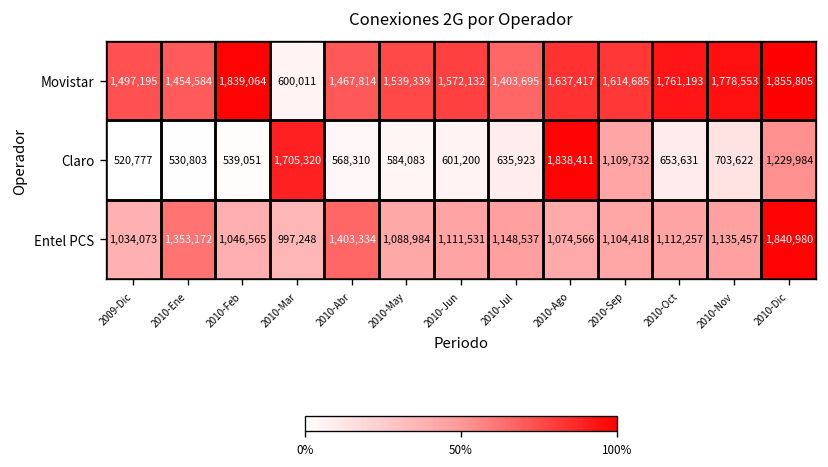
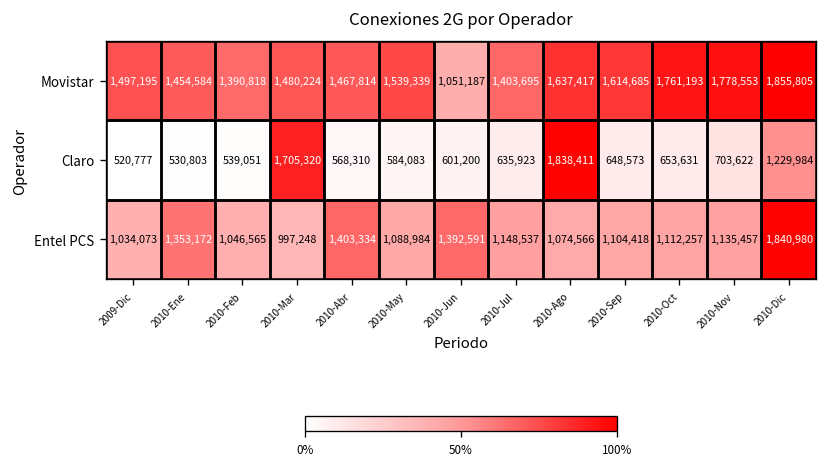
Movistar, 2010-Feb: 1,839,064 -> 1,390,818
Movistar, 2010-Mar: 600,011 -> 1,480,224
Movistar, 2010-Jun: 1,572,132 -> 1,051,187
Claro, 2010-Sep: 1,109,732 -> 648,573
Entel PCS, 2010-Jun: 1,111,531 -> 1,392,591
